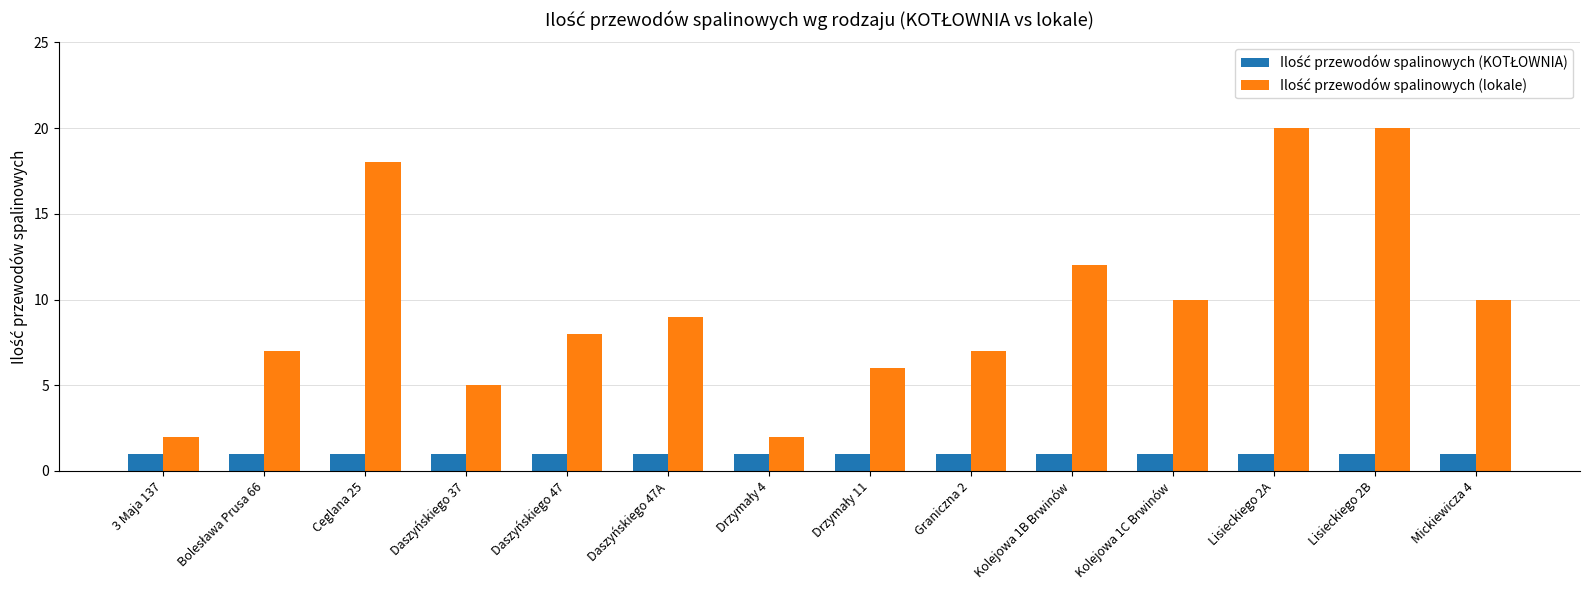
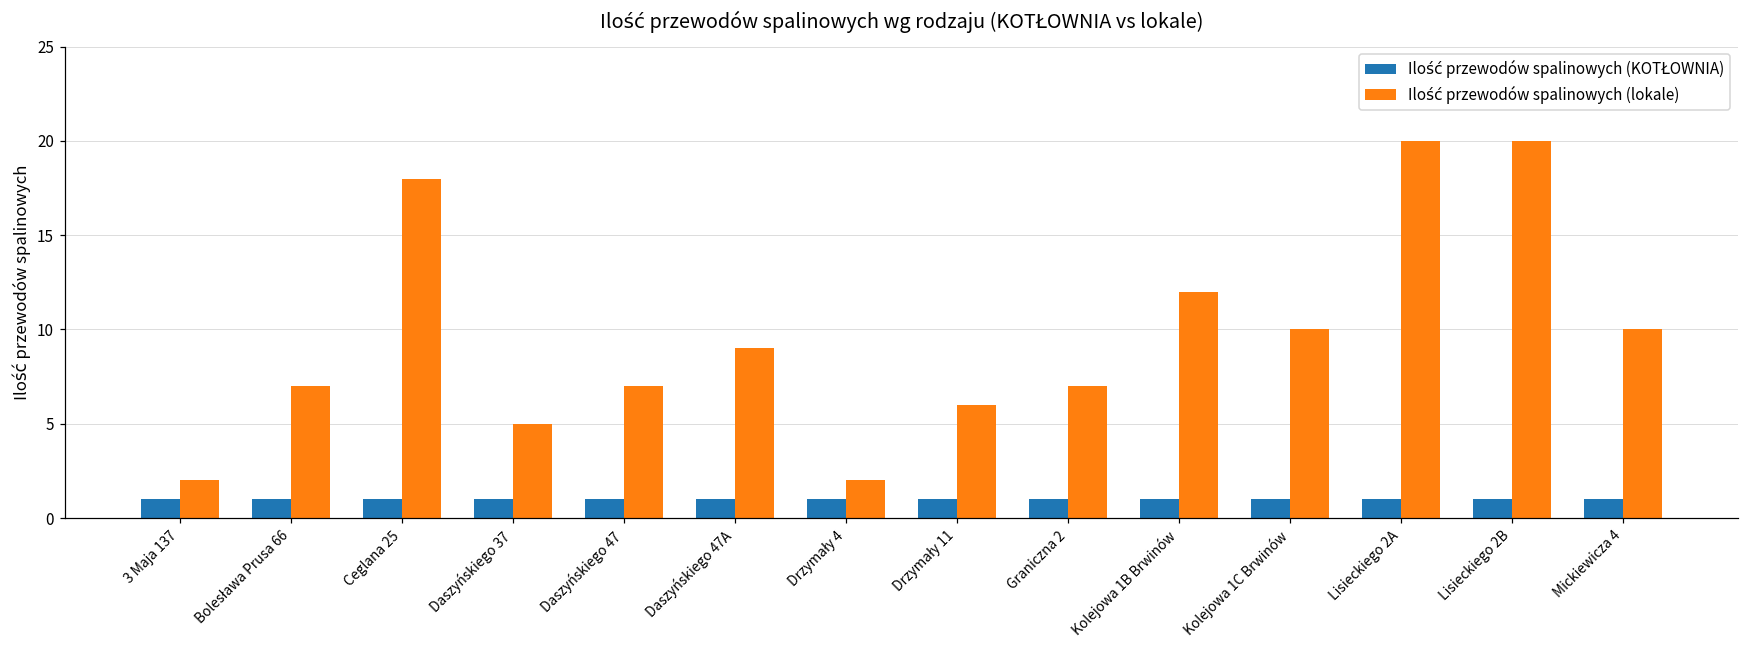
Ilość przewodów spalinowych (lokale), Daszyńskiego 47: 8 -> 7
